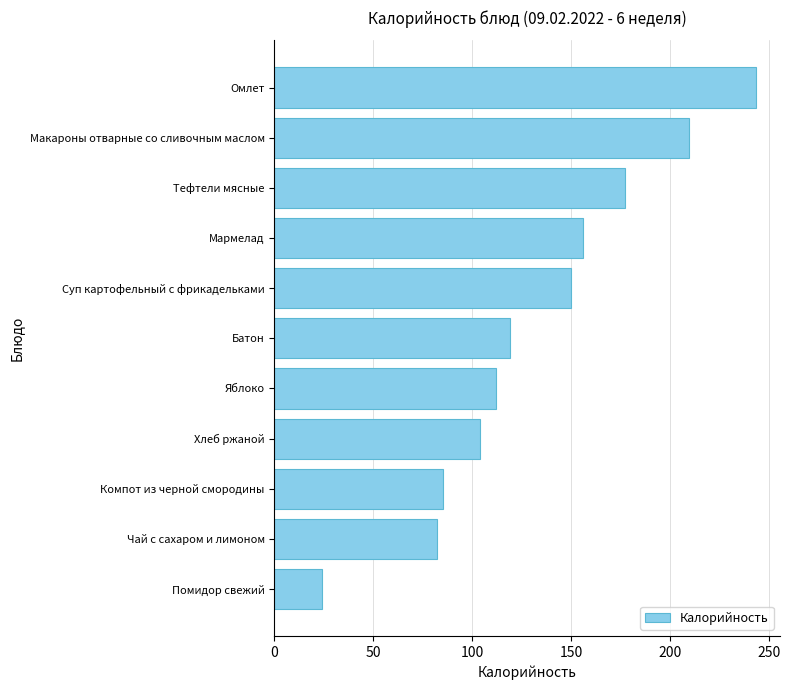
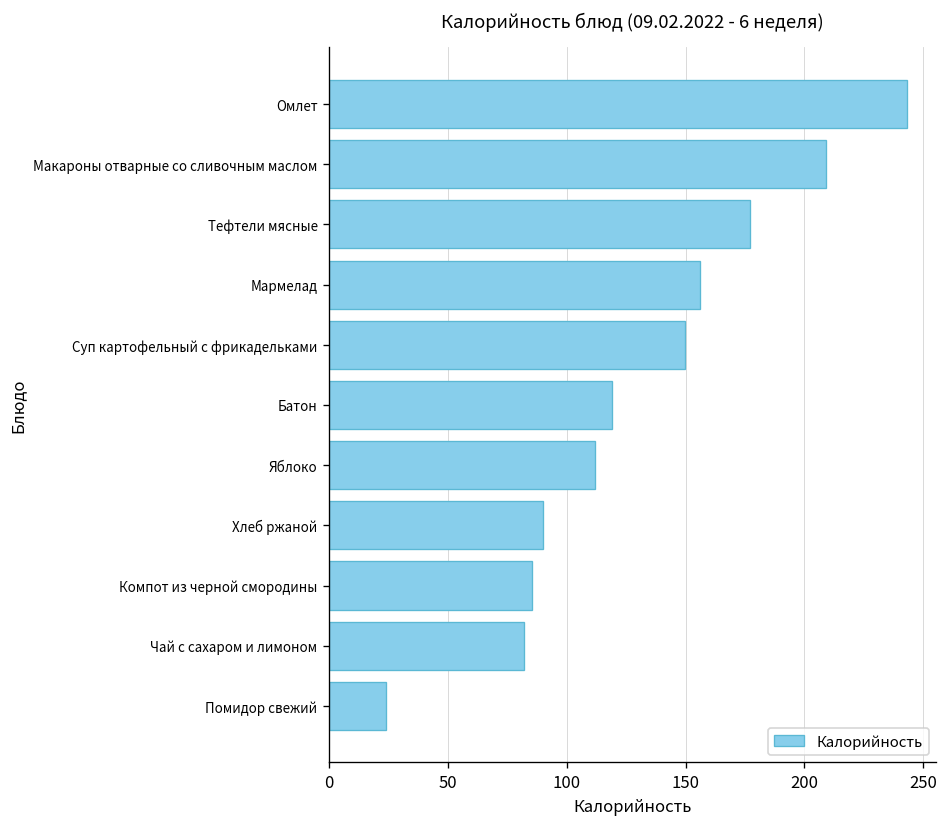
Хлеб ржаной: 104 -> 90
